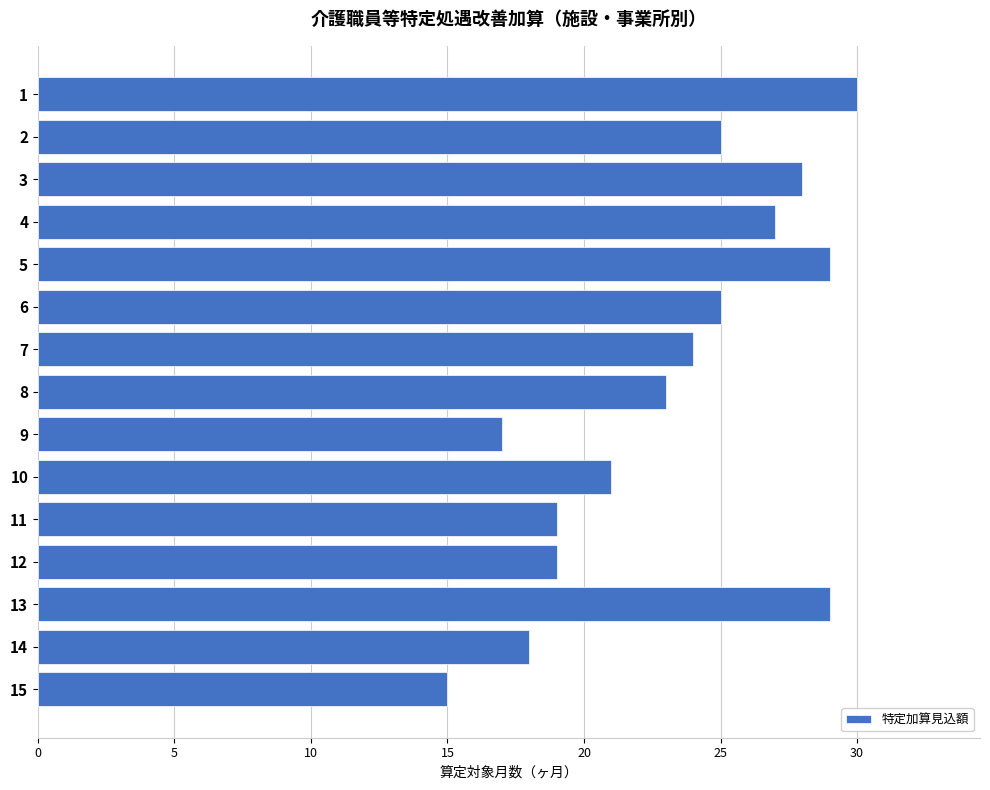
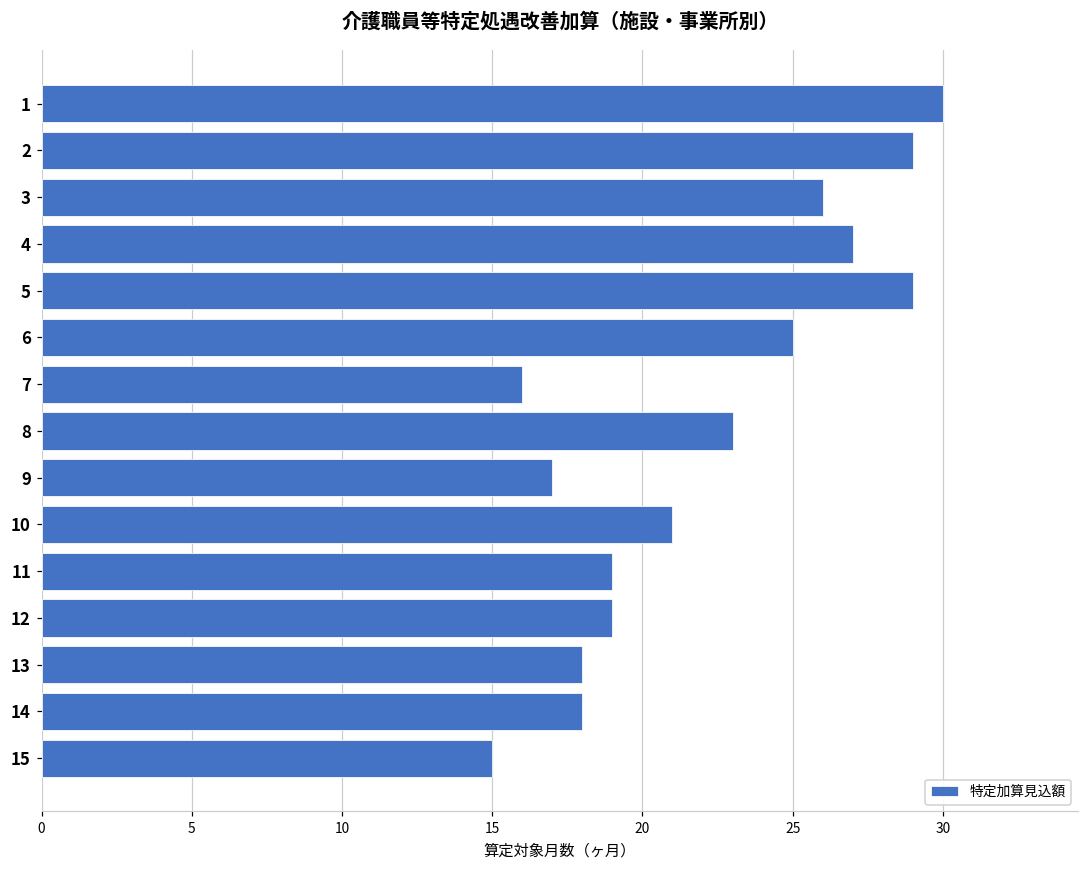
2: 25 -> 29
3: 28 -> 26
7: 24 -> 16
13: 29 -> 18
